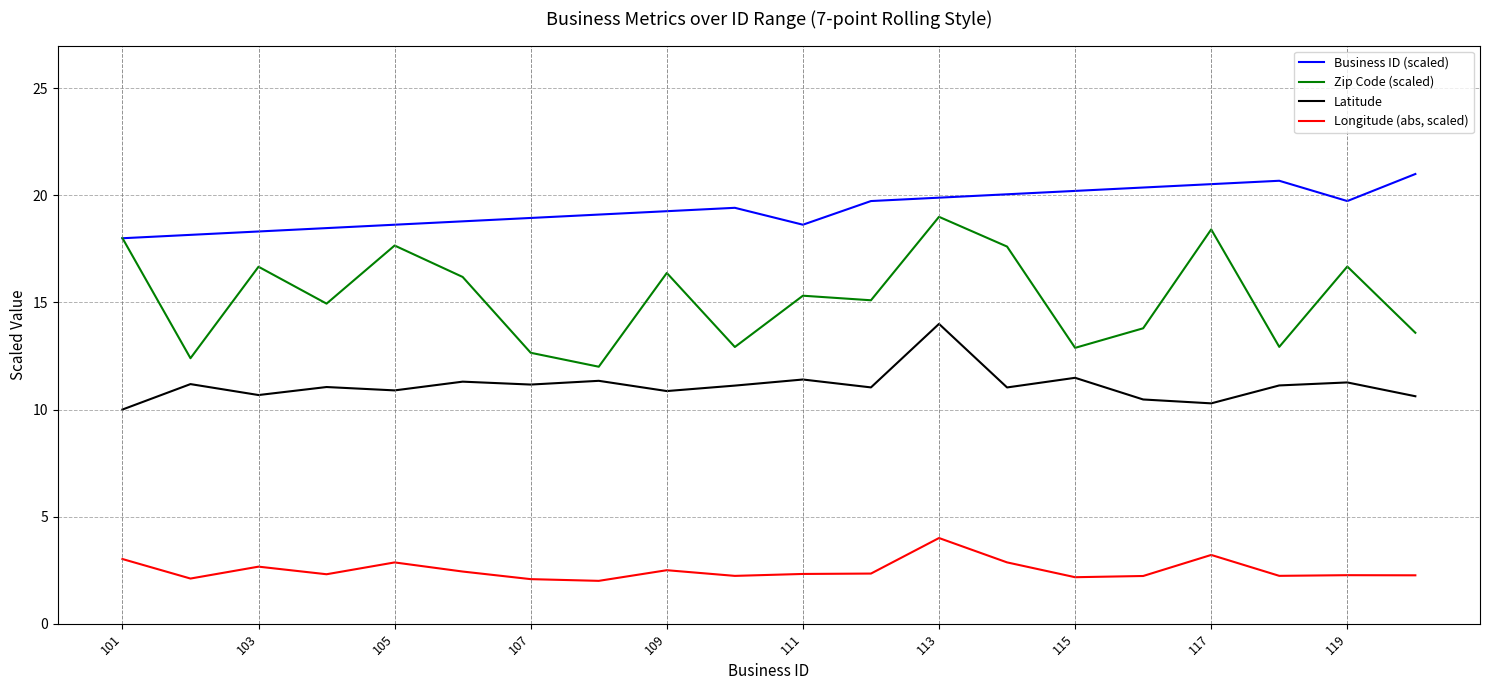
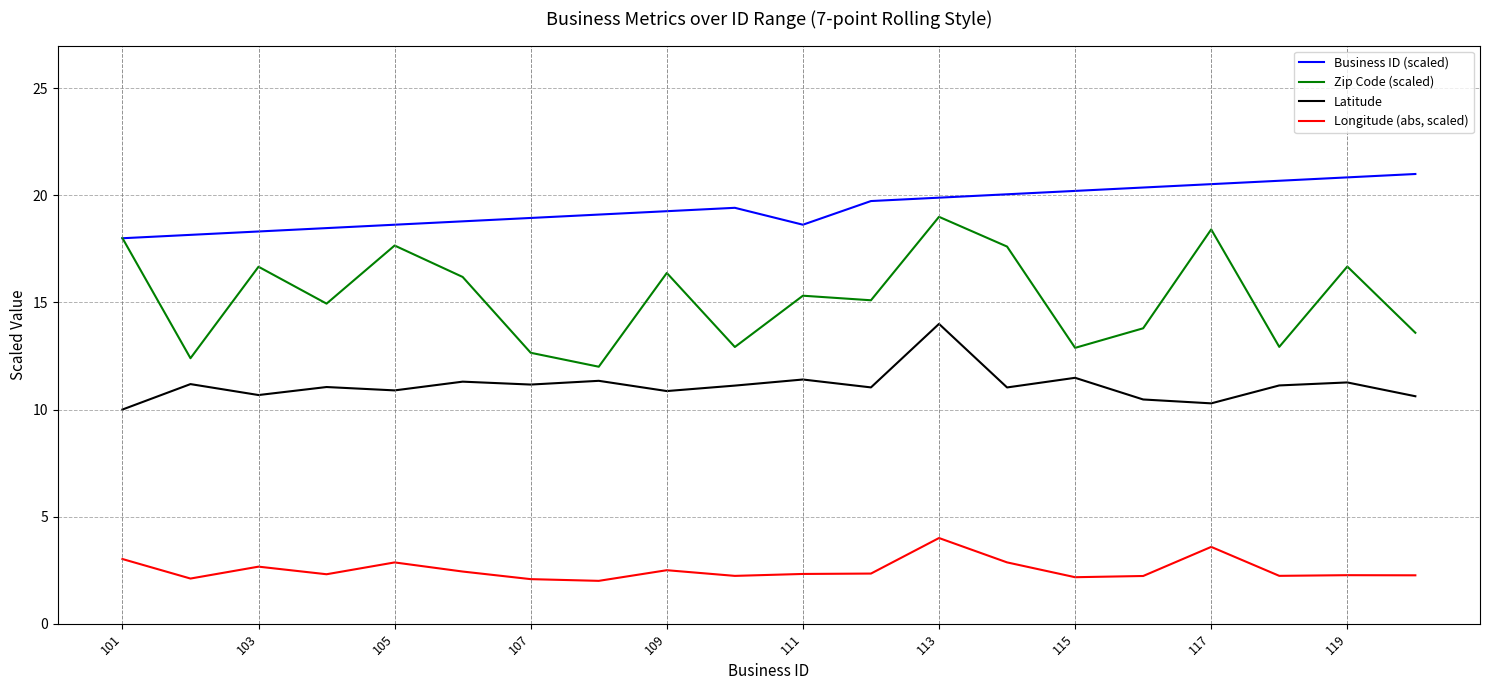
Longitude (abs, scaled), 117: 3.2 -> 3.6
Business ID (scaled), 119: 19.7 -> 20.8
